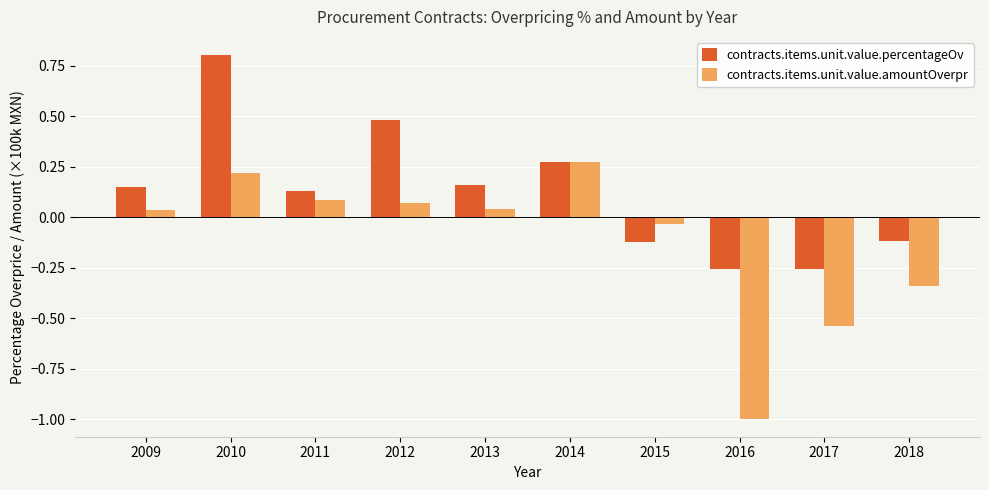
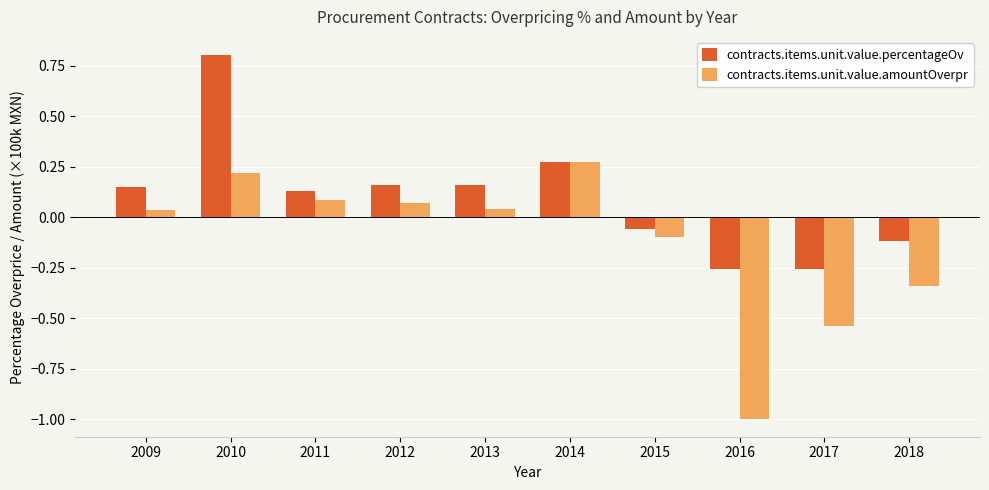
contracts.items.unit.value.percentageOv, 2012: 0.48 -> 0.16
contracts.items.unit.value.percentageOv, 2015: -0.12 -> -0.06
contracts.items.unit.value.amountOverpr, 2015: -0.03 -> -0.10
